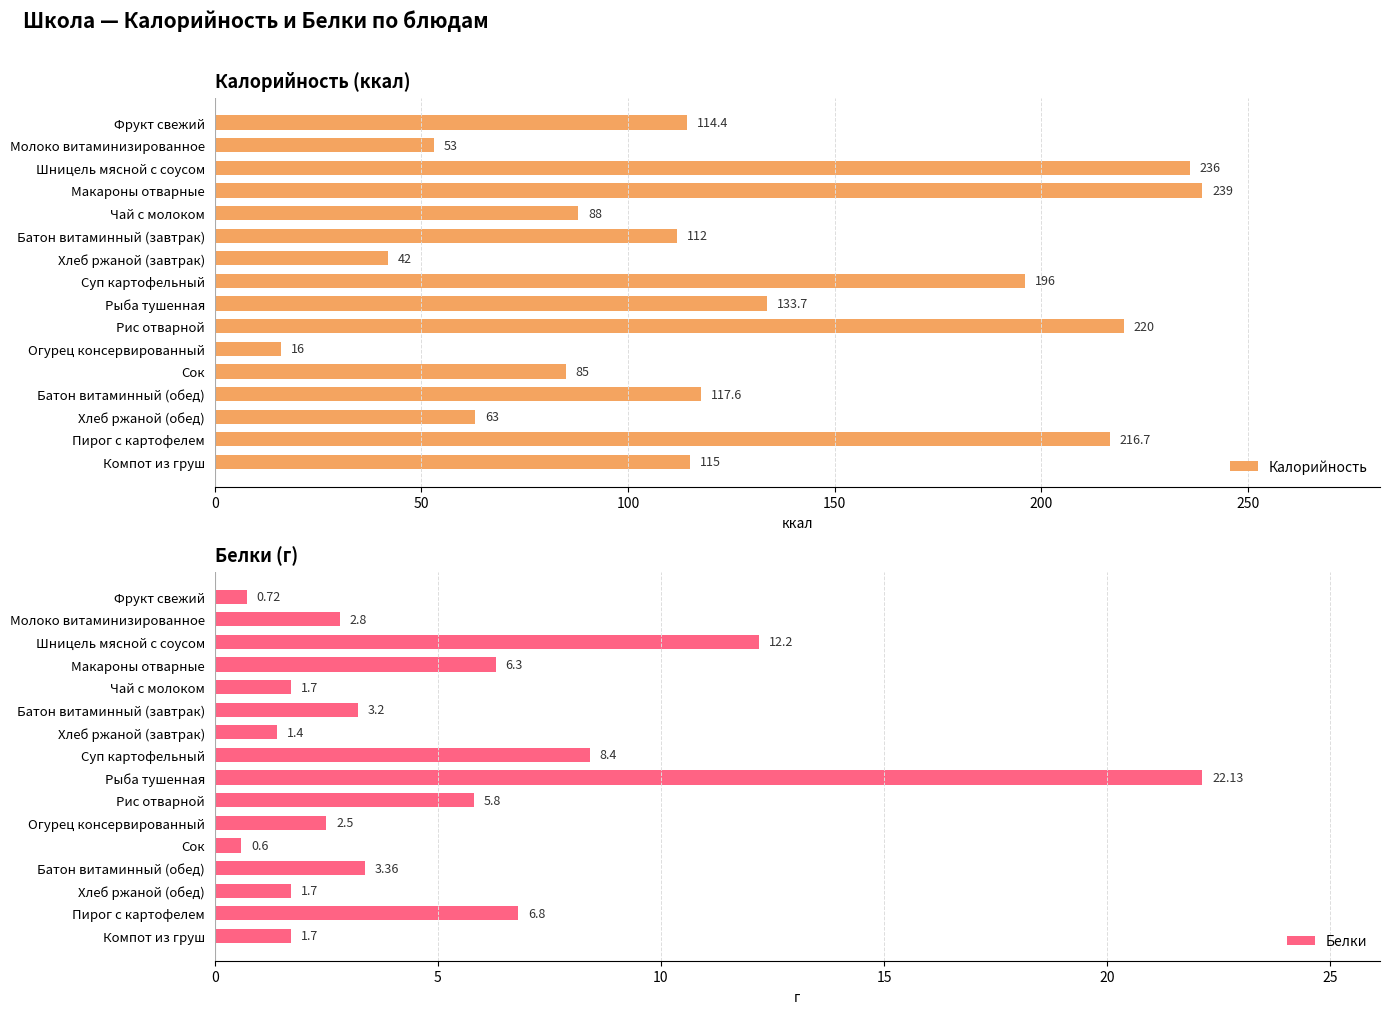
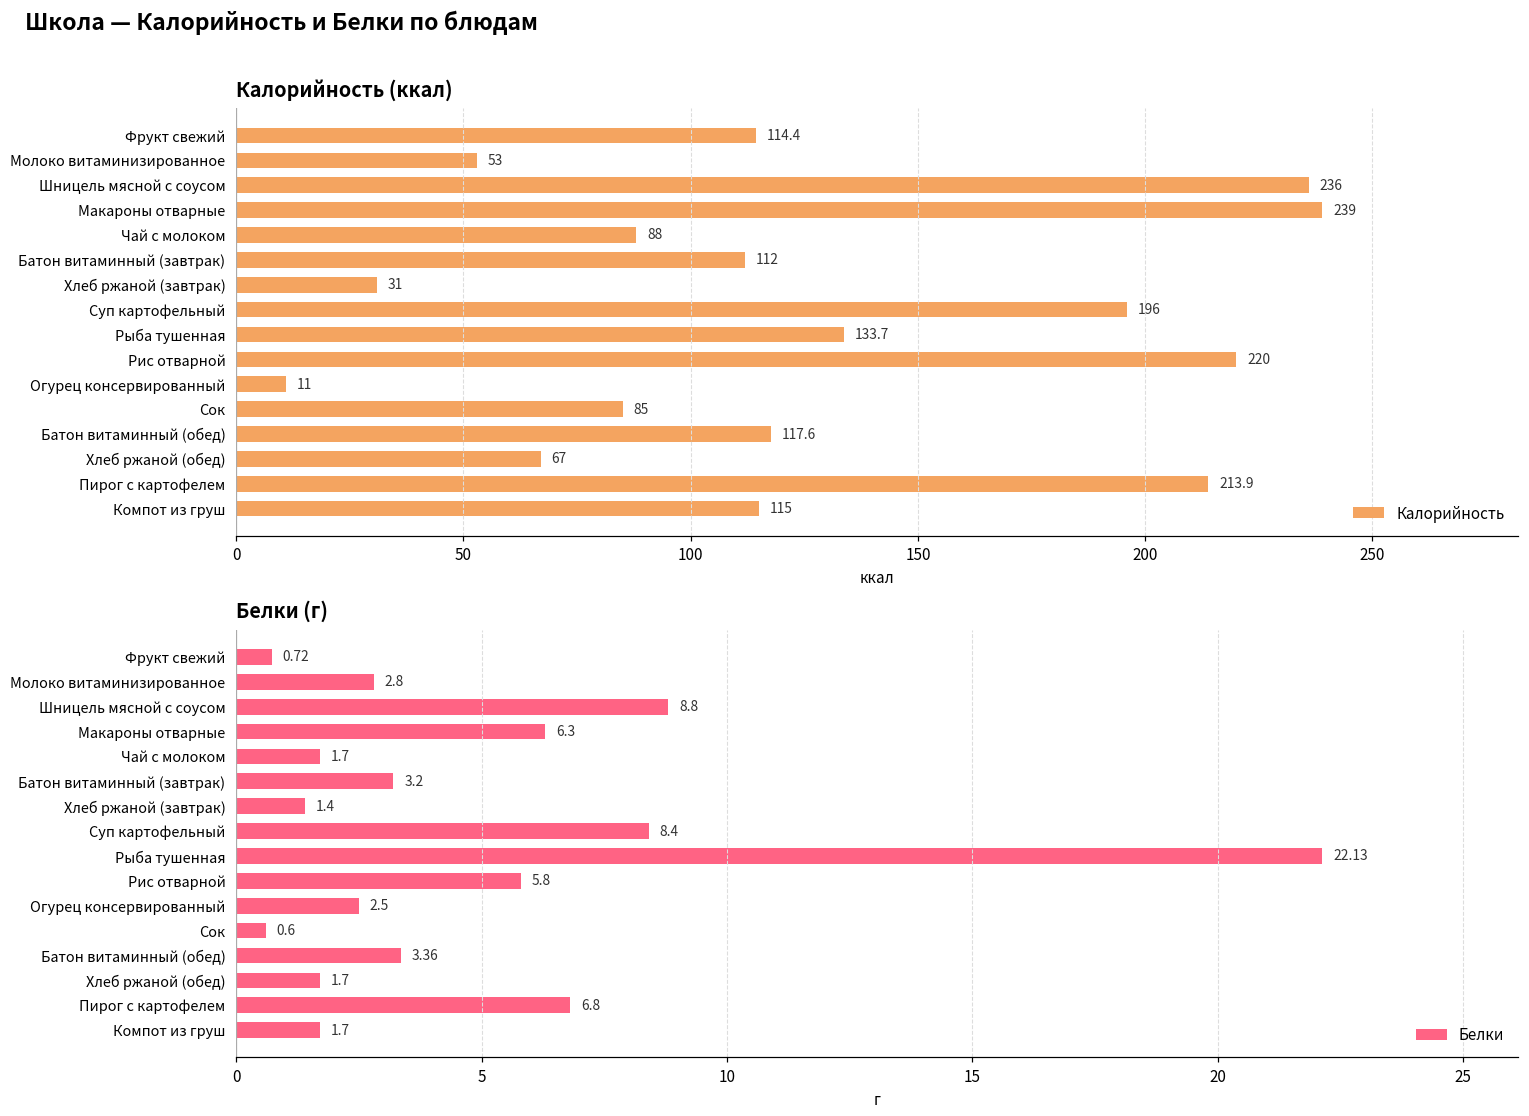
Калорийность (ккал), Хлеб ржаной (завтрак): 42 -> 31
Калорийность (ккал), Огурец консервированный: 16 -> 11
Калорийность (ккал), Хлеб ржаной (обед): 63 -> 67
Калорийность (ккал), Пирог с картофелем: 216.7 -> 213.9
Белки (г), Шницель мясной с соусом: 12.2 -> 8.8
